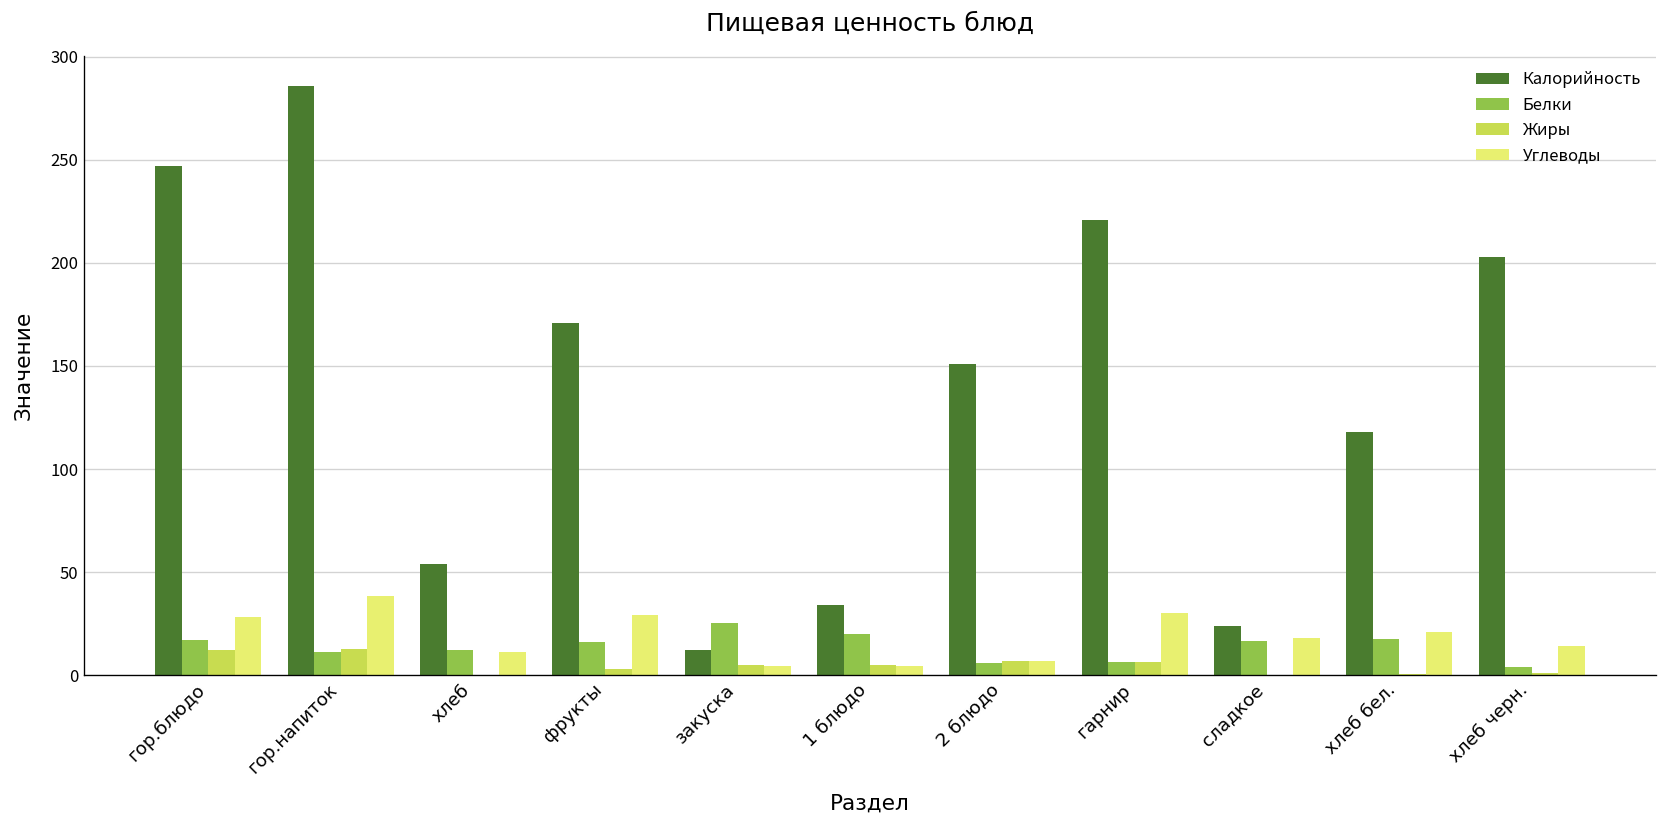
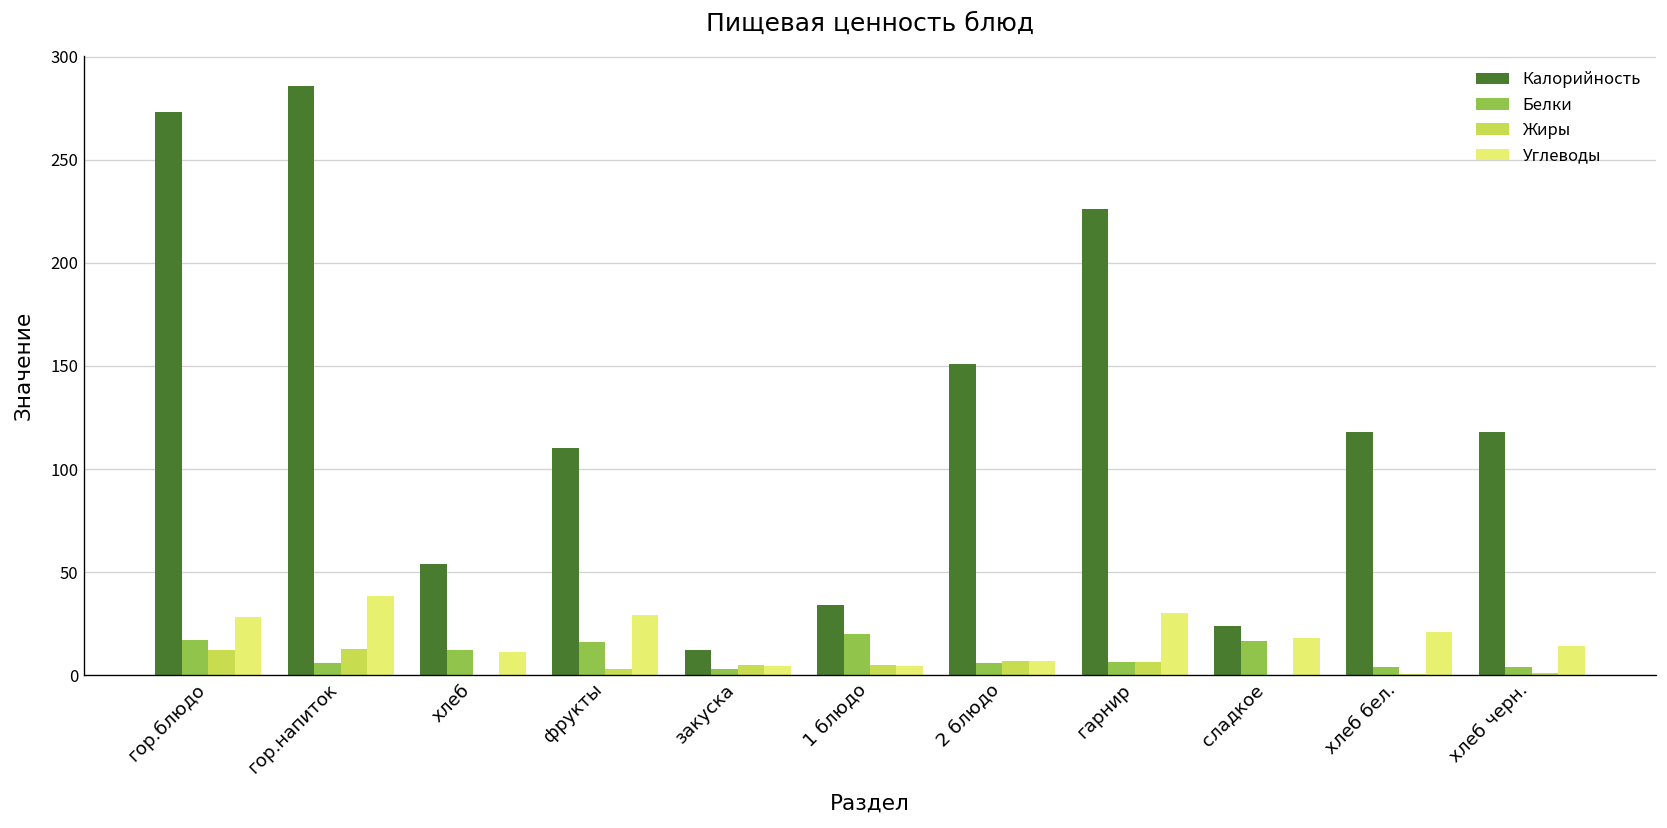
Калорийность, гор.блюдо: 247 -> 273
Белки, гор.напиток: 11 -> 6
Калорийность, фрукты: 171 -> 110
Белки, закуска: 26 -> 3
Калорийность, гарнир: 221 -> 226
Белки, хлеб бел.: 18 -> 4
Калорийность, хлеб черн.: 203 -> 118
